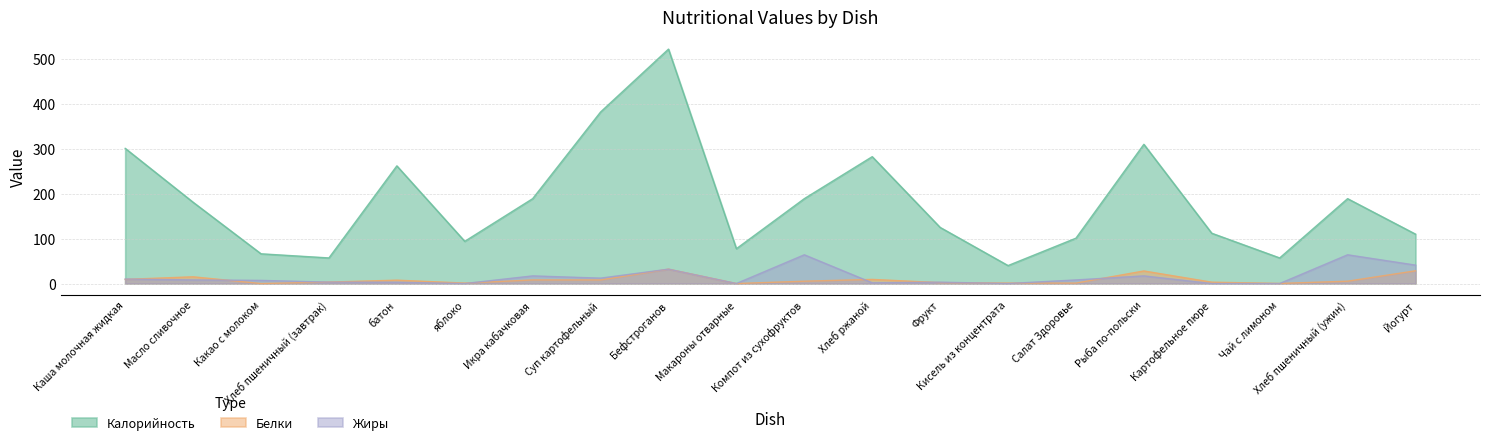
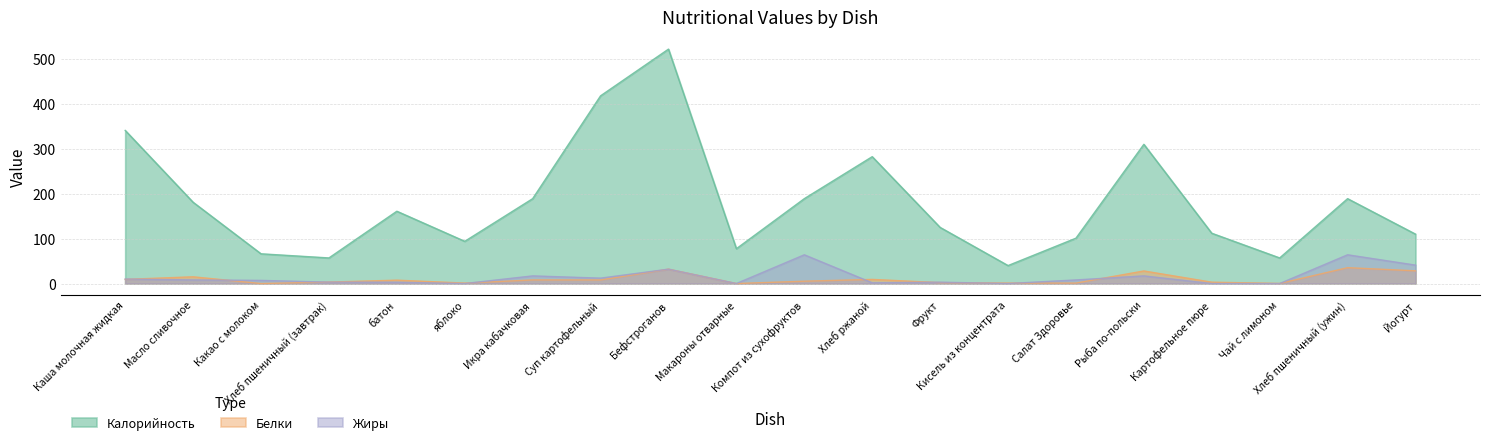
Калорийность, Каша молочная жидкая: 300 -> 340
Калорийность, батон: 260 -> 160
Калорийность, Суп картофельный: 380 -> 420
Белки, Хлеб пшеничный (ужин): 10 -> 40
